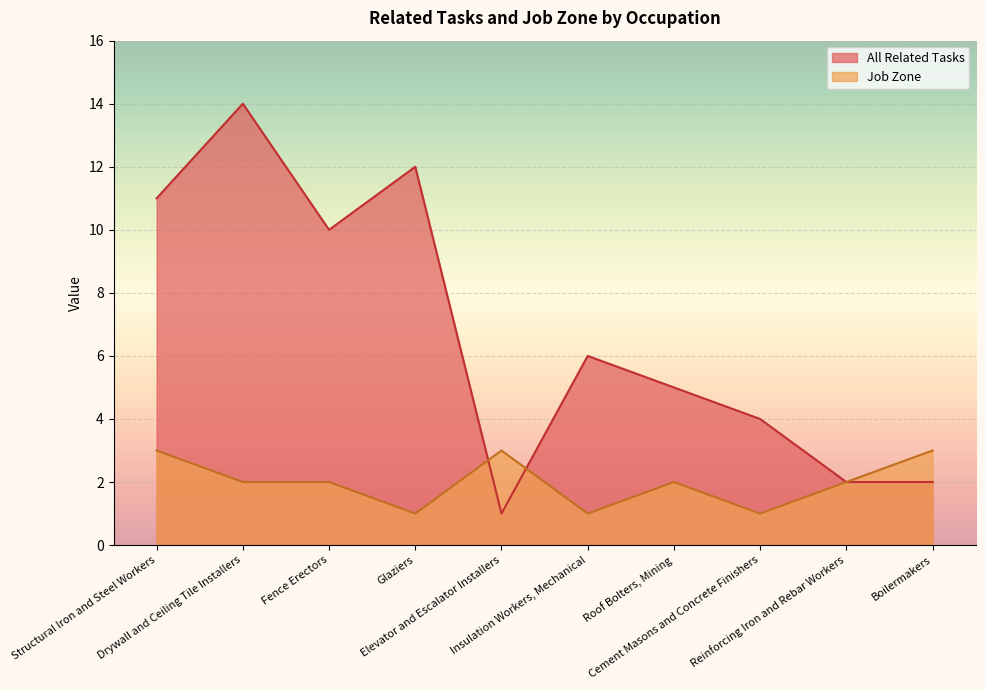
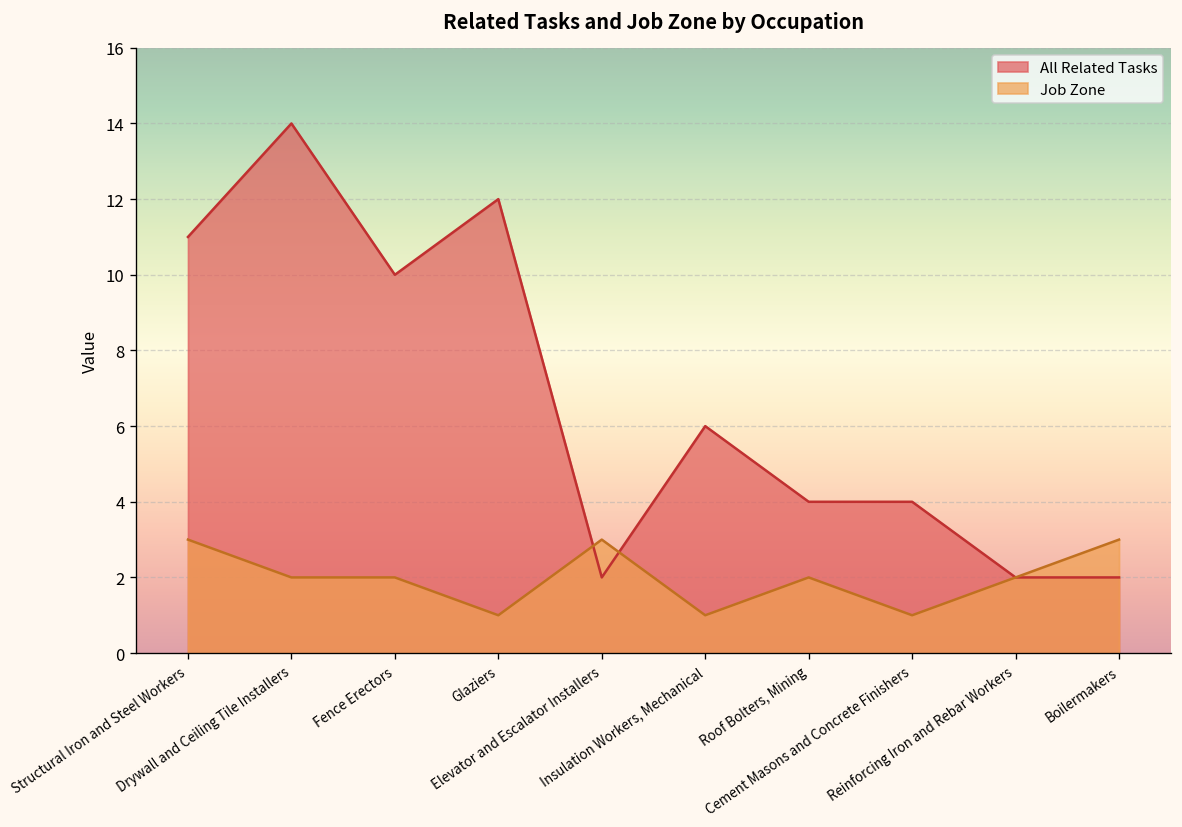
All Related Tasks, Elevator and Escalator Installers: 1 -> 2
All Related Tasks, Roof Bolters, Mining: 5 -> 4
